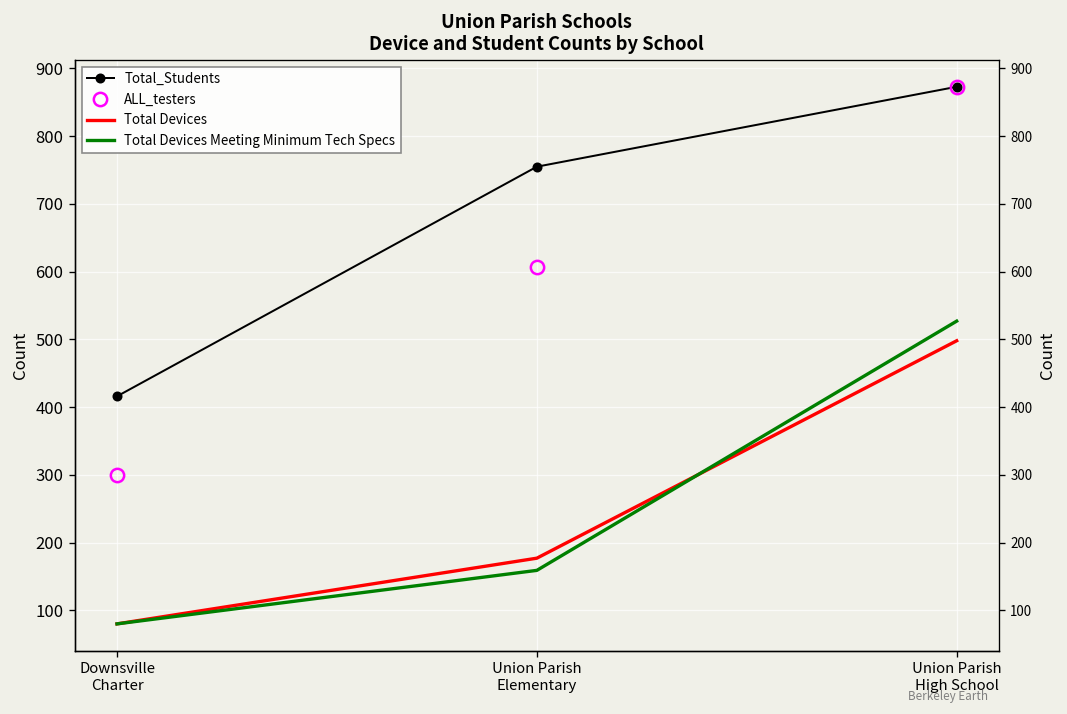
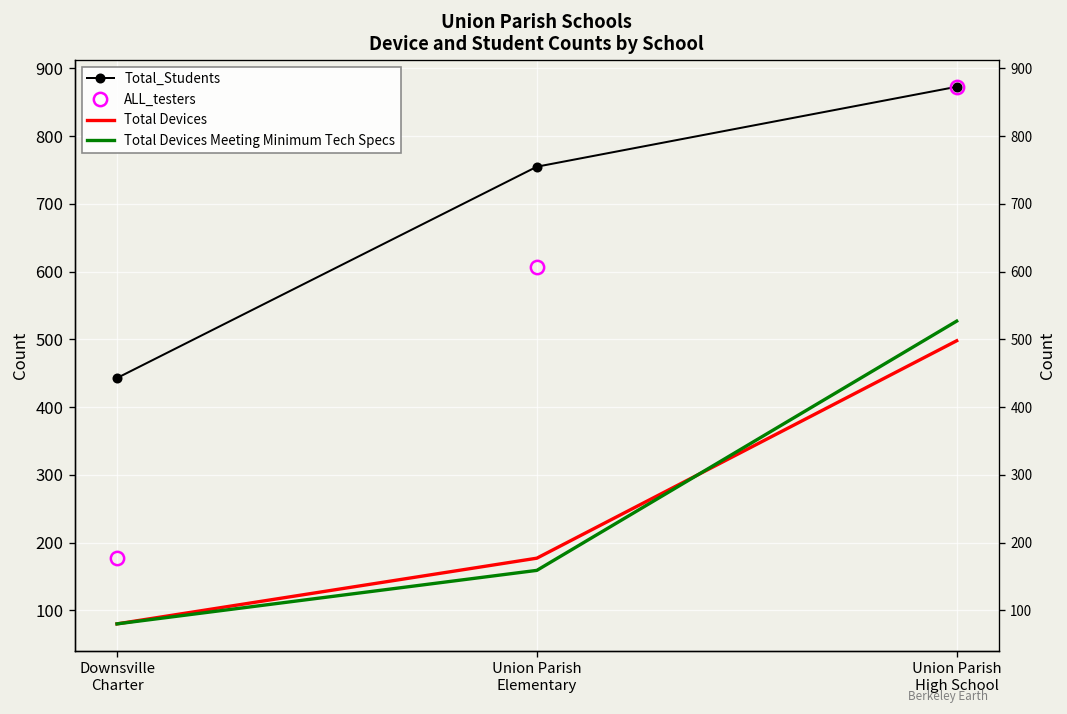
Total_Students, Downsville Charter: 420 -> 440
ALL_testers, Downsville Charter: 300 -> 180
